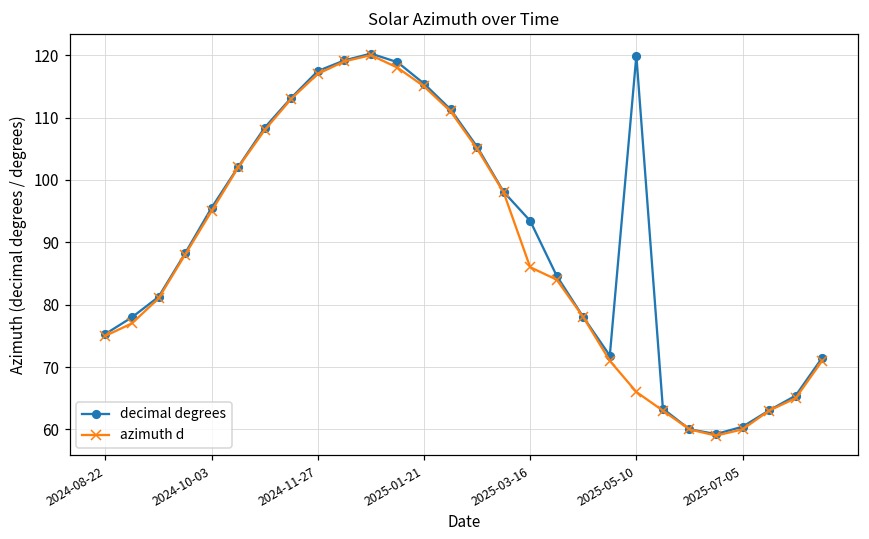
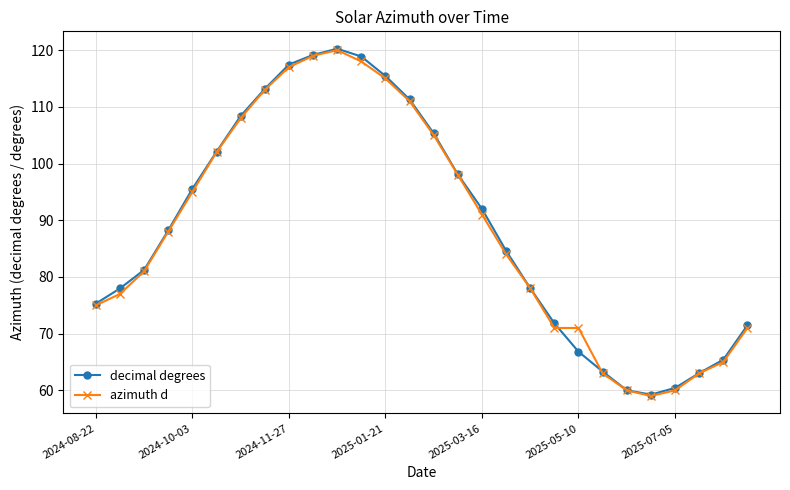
decimal degrees, 2025-03-16: 93 -> 92
azimuth d, 2025-03-16: 86 -> 91
decimal degrees, 2025-05-10: 120 -> 67
azimuth d, 2025-05-10: 66 -> 71
